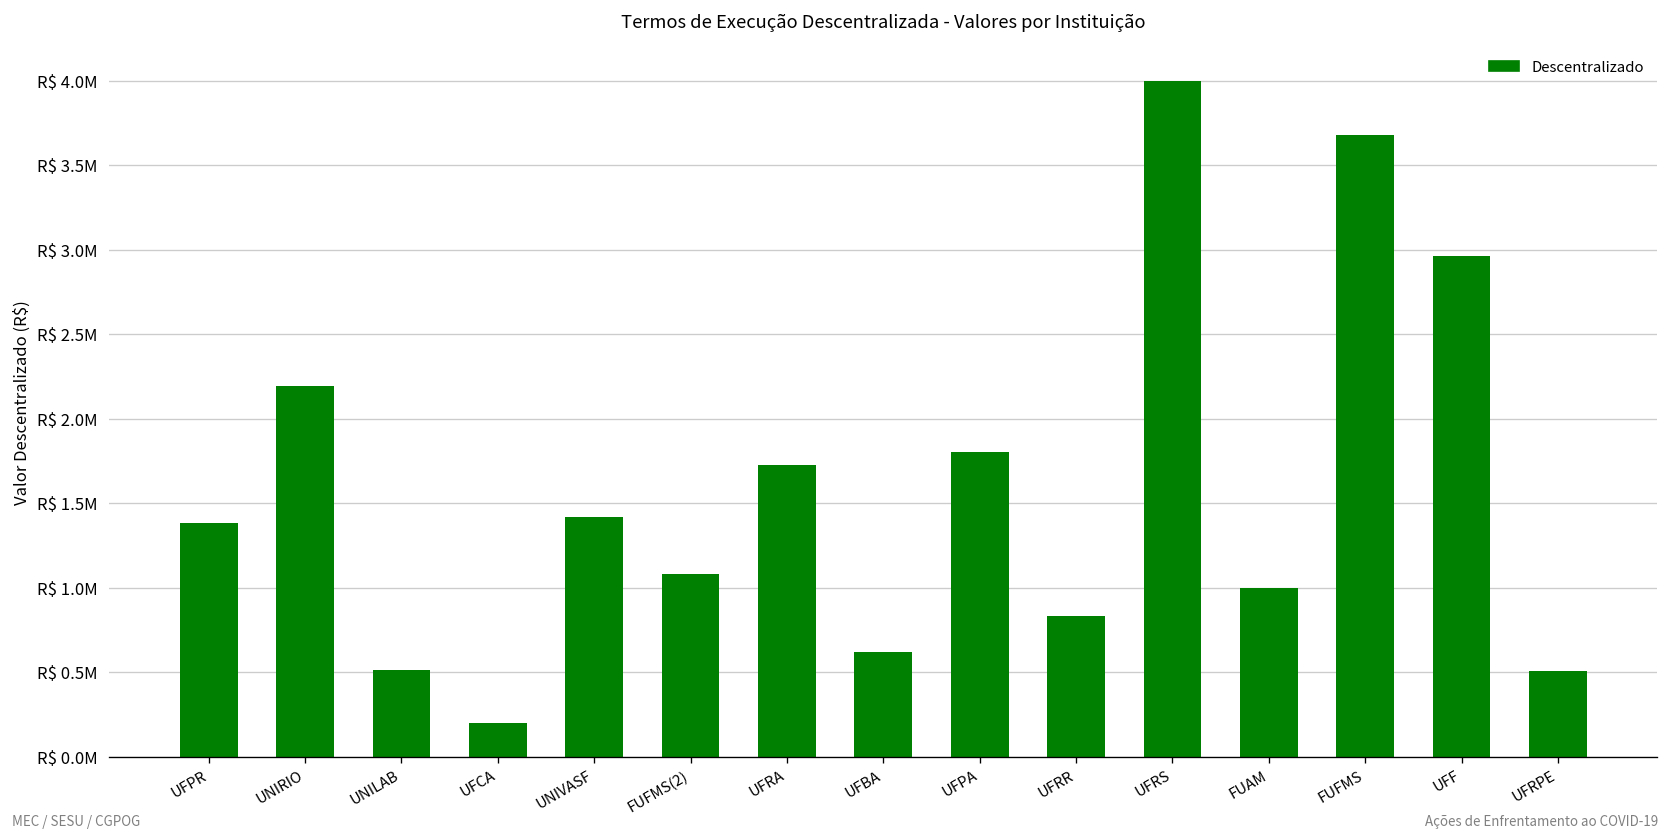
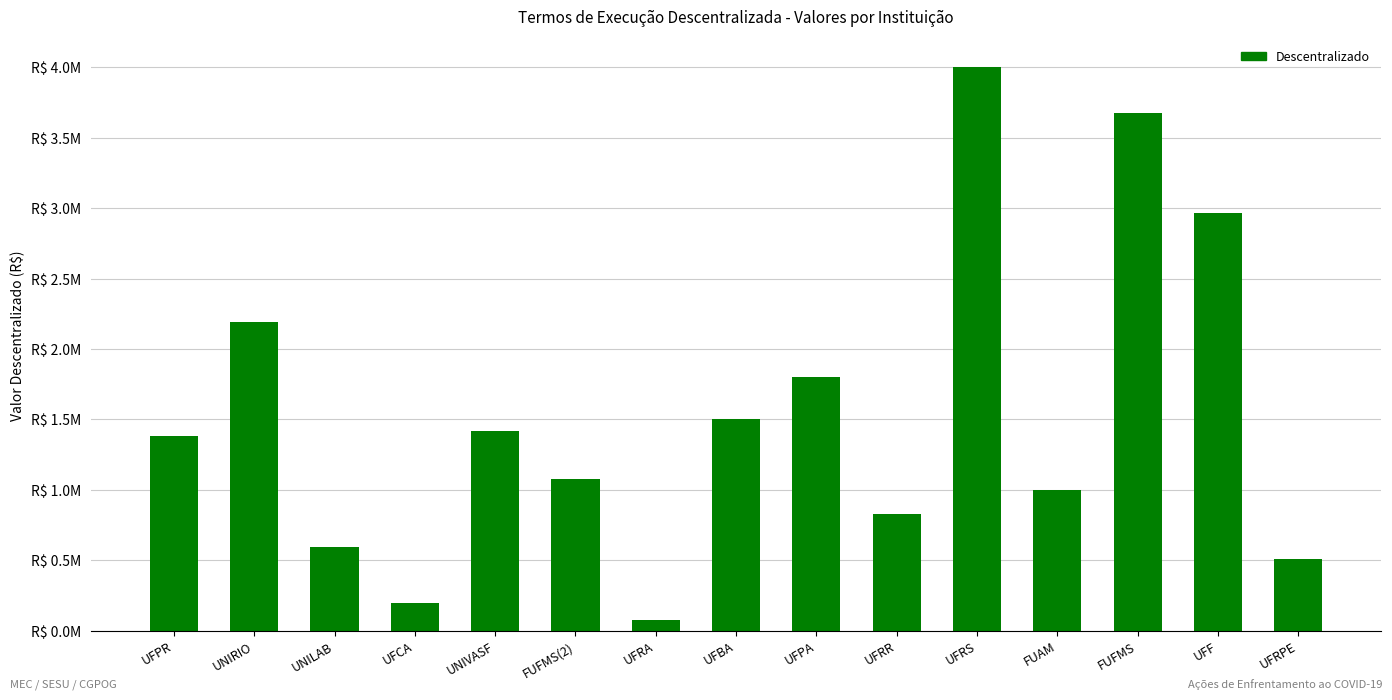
UNILAB: R$ 510000 -> R$ 590000
UFRA: R$ 1730000 -> R$ 80000
UFBA: R$ 620000 -> R$ 1500000
